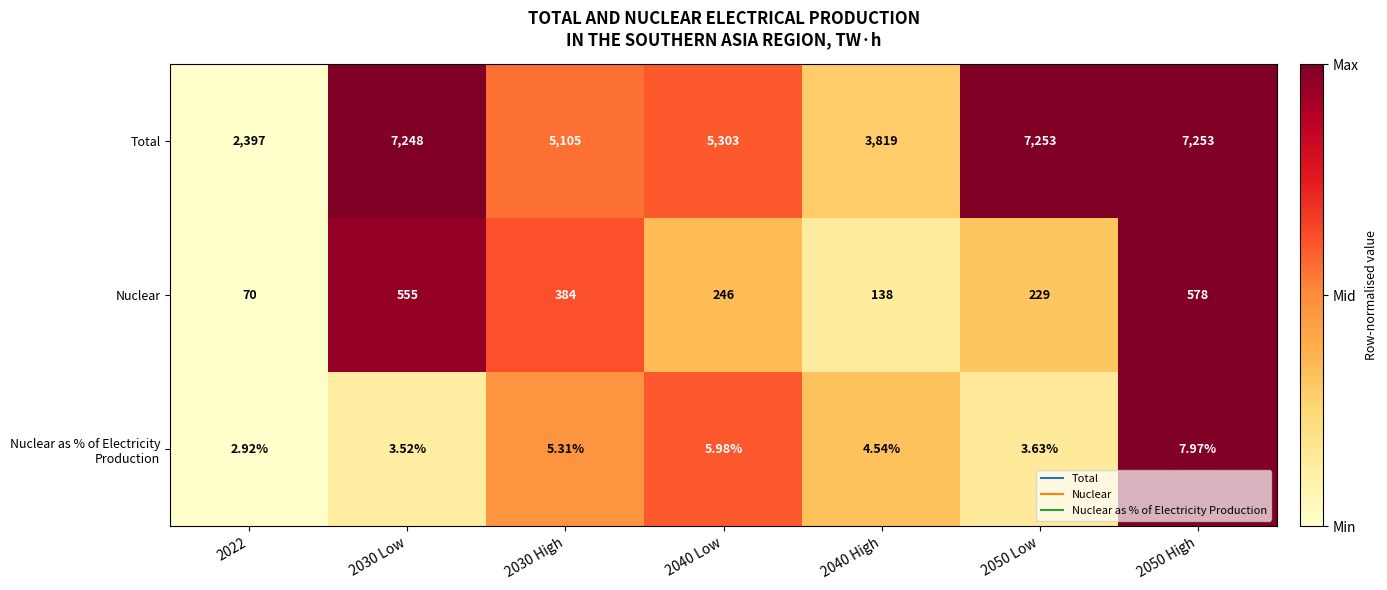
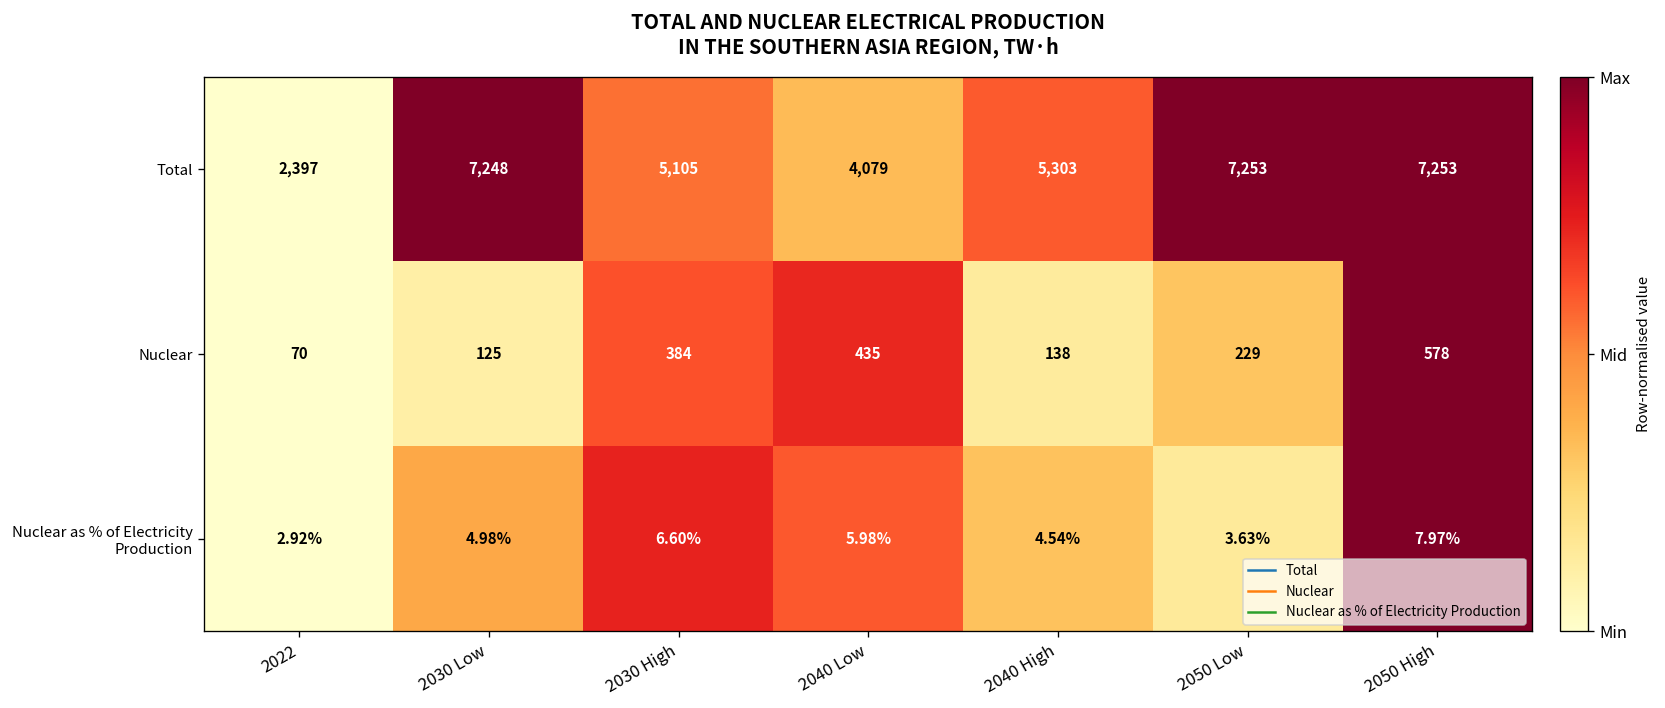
Total, 2040 Low: 5,303 -> 4,079
Total, 2040 High: 3,819 -> 5,303
Nuclear, 2030 Low: 555 -> 125
Nuclear, 2040 Low: 246 -> 435
Nuclear as % of Electricity Production, 2030 Low: 3.52% -> 4.98%
Nuclear as % of Electricity Production, 2030 High: 5.31% -> 6.60%
